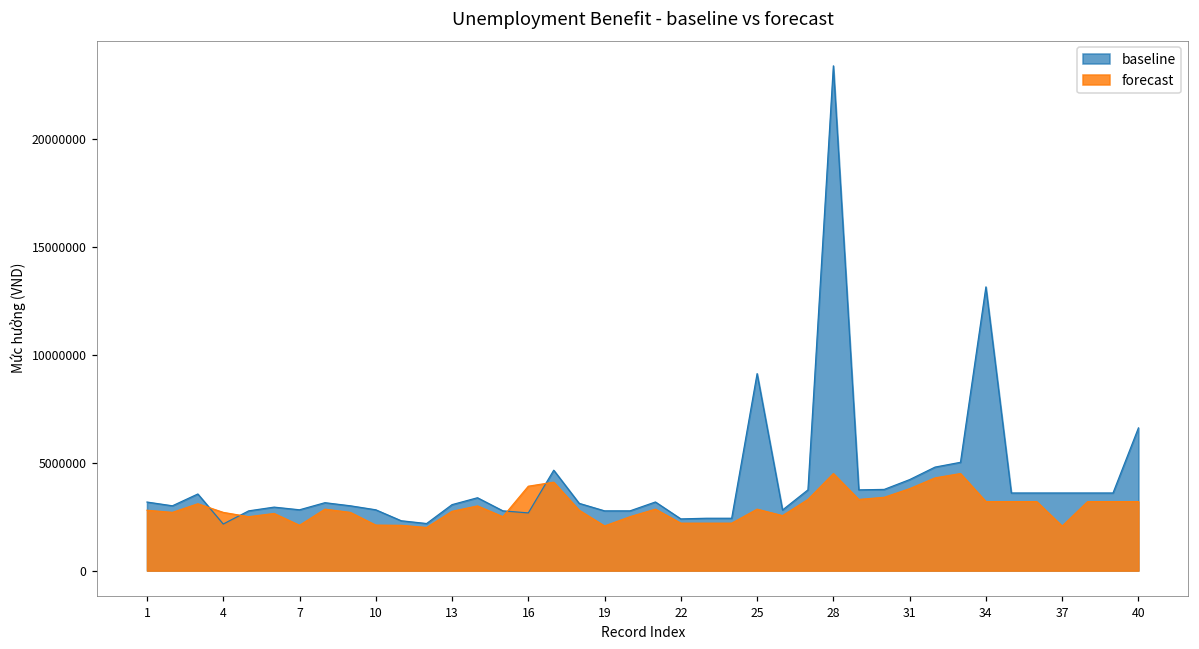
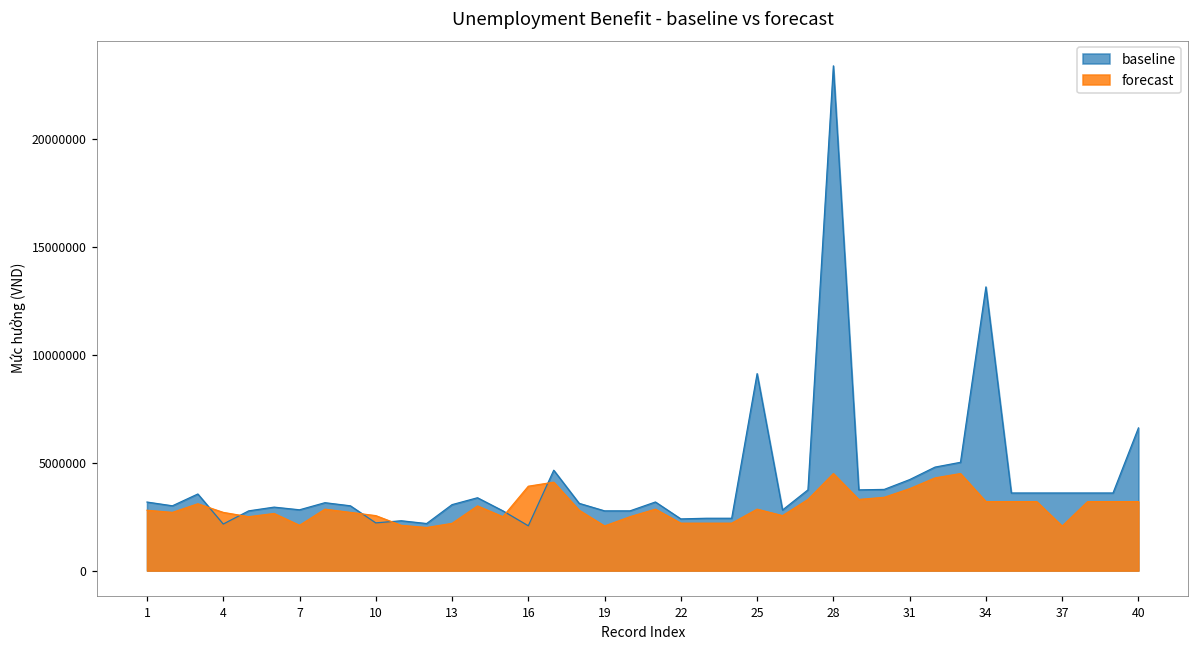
baseline, 10: 2800000 -> 2200000
forecast, 10: 2100000 -> 2600000
forecast, 13: 2800000 -> 2200000
baseline, 16: 2700000 -> 2100000
